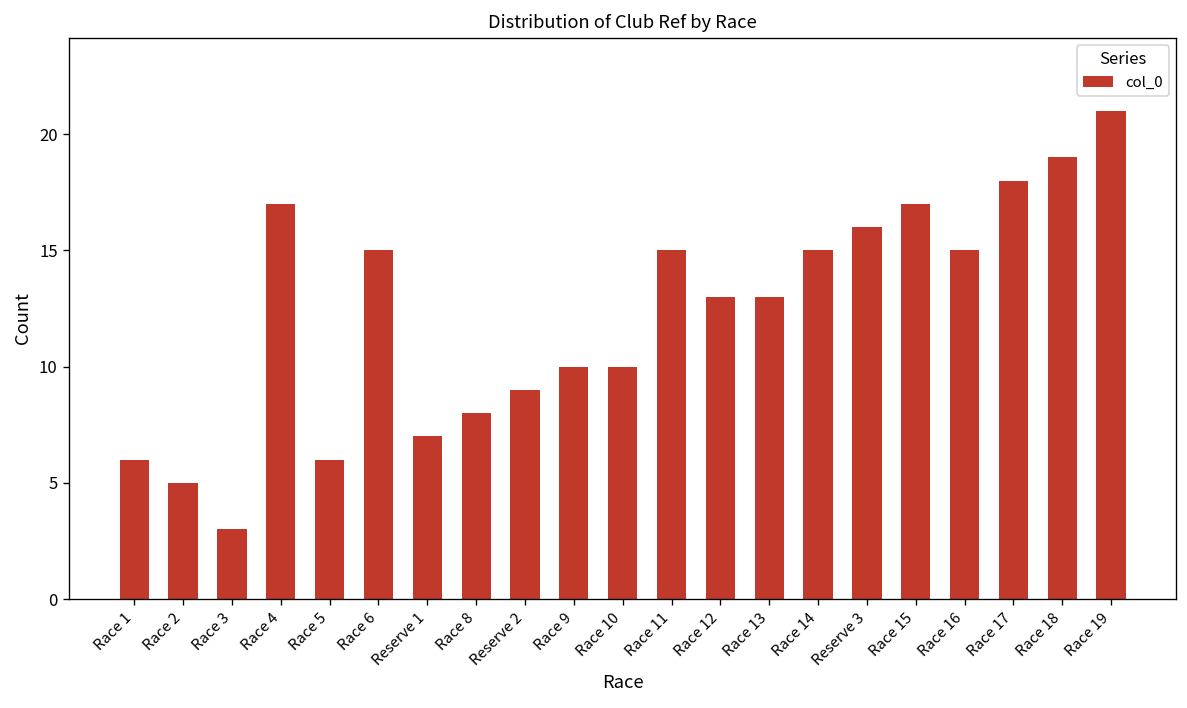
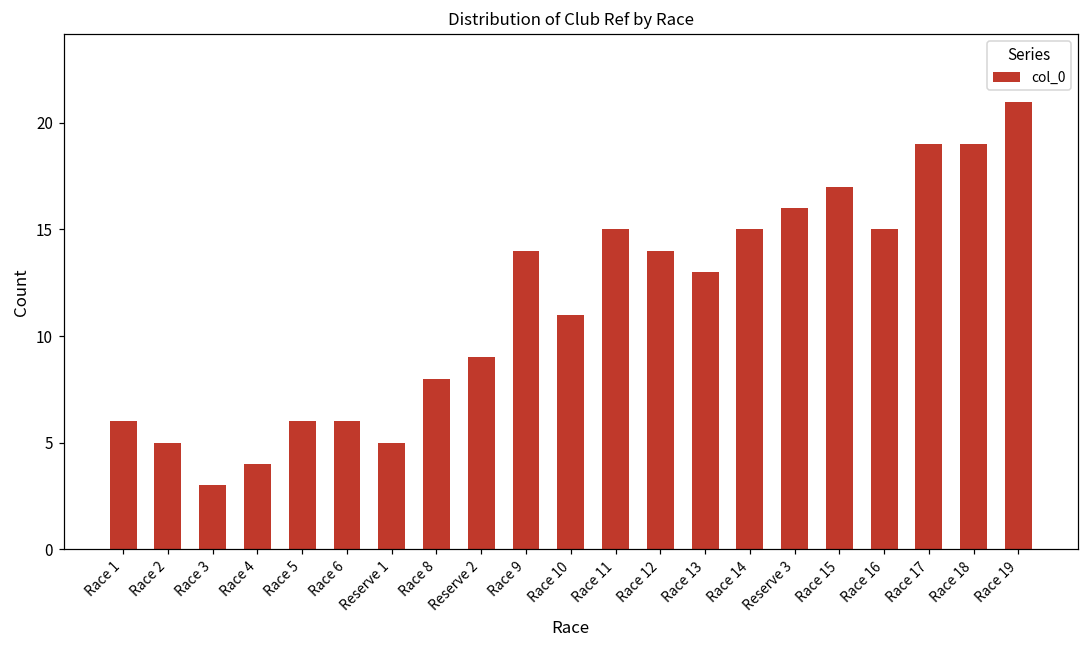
Race 4: 17 -> 4
Race 6: 15 -> 6
Reserve 1: 7 -> 5
Race 9: 10 -> 14
Race 10: 10 -> 11
Race 12: 13 -> 14
Race 17: 18 -> 19
